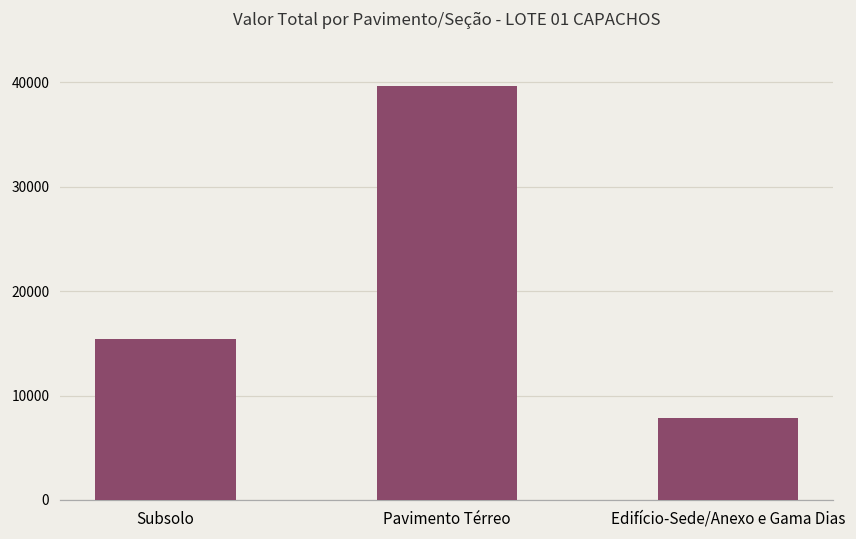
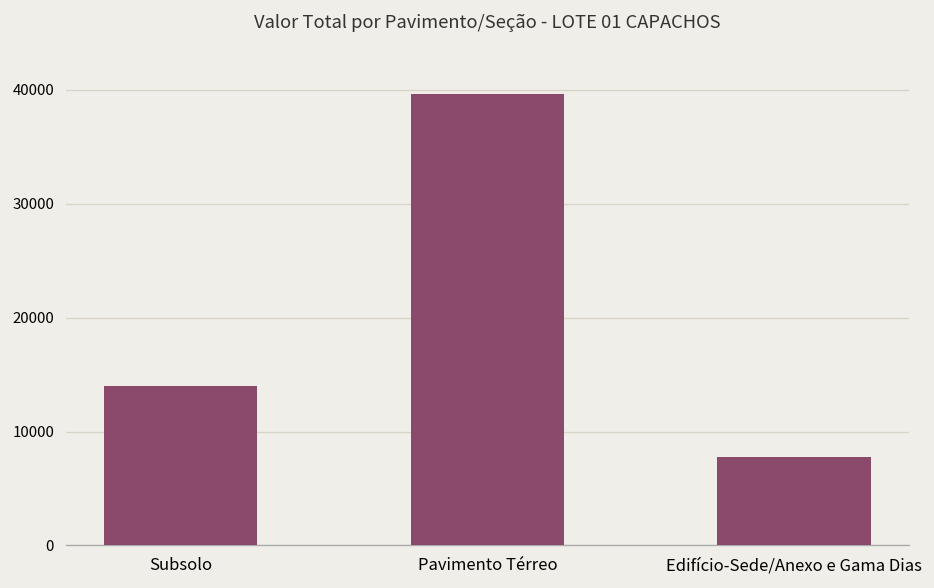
Subsolo: 15000 -> 14000
